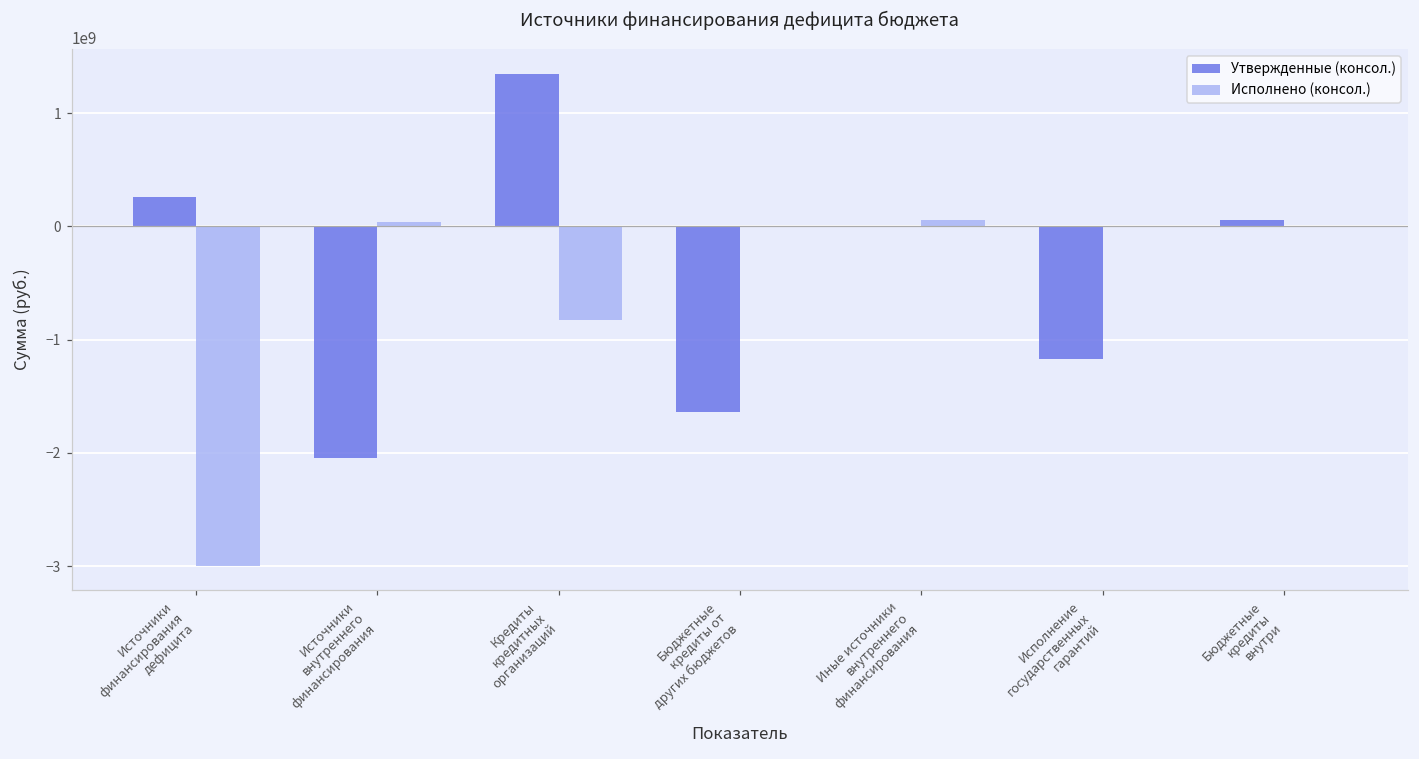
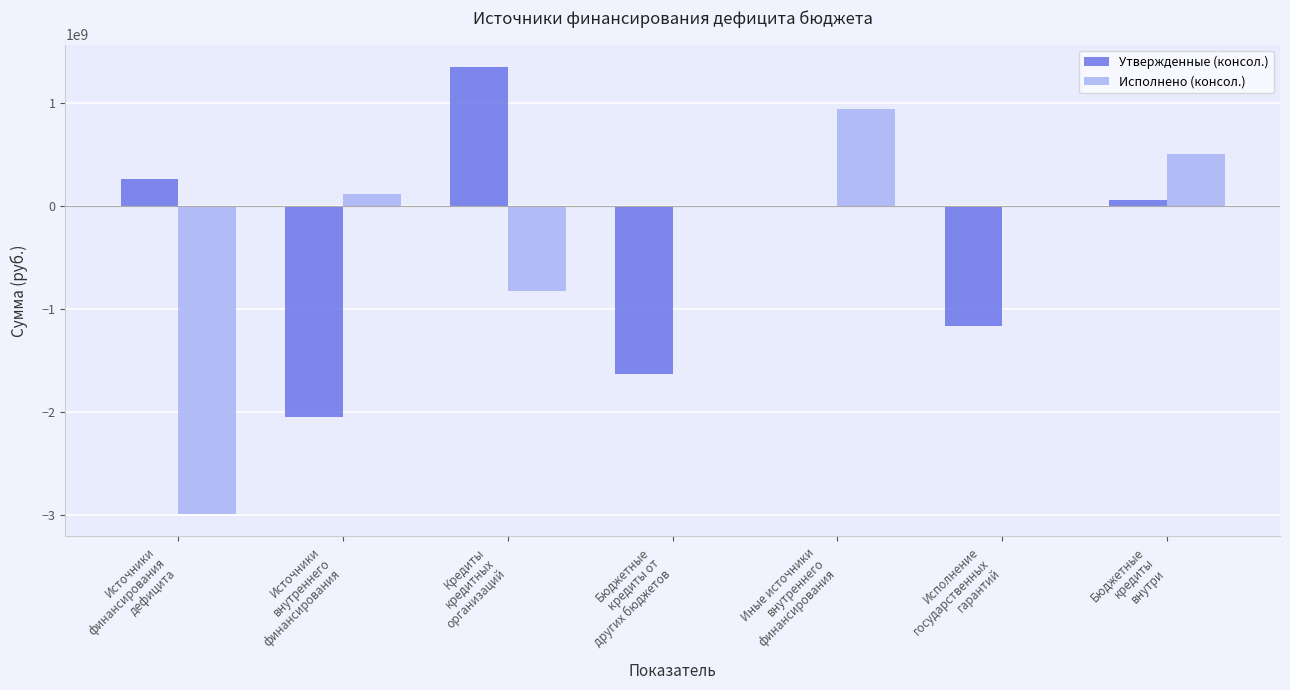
Исполнено (консол.), Источники внутреннего финансирования: 40000000 -> 120000000
Исполнено (консол.), Иные источники внутреннего финансирования: 60000000 -> 940000000
Исполнено (консол.), Бюджетные кредиты внутри: 0 -> 510000000
